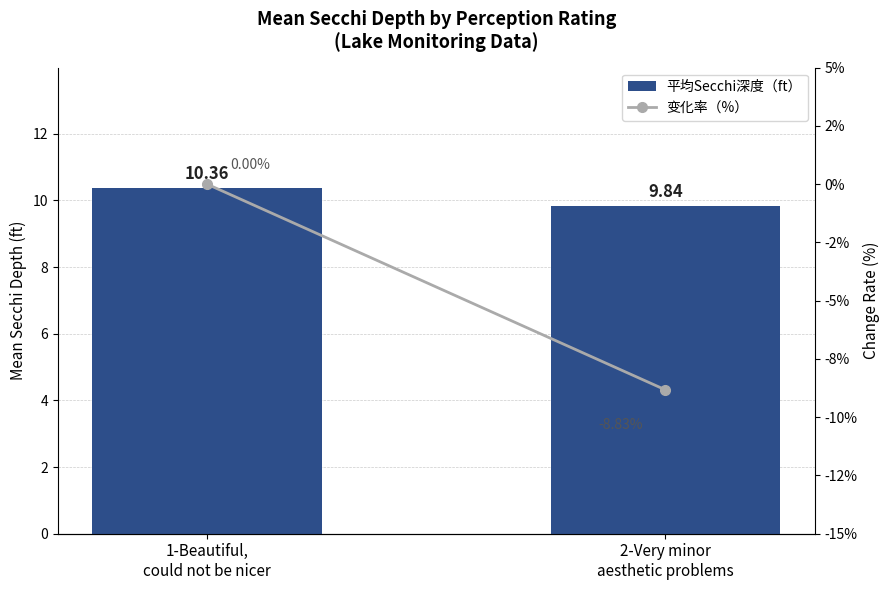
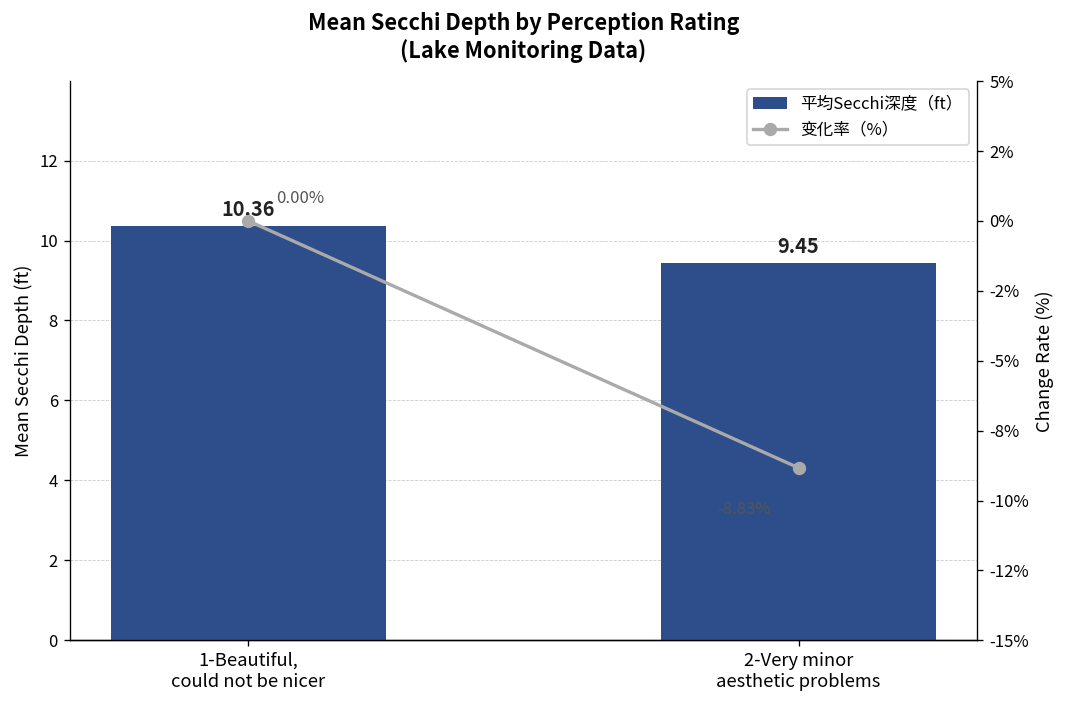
平均Secchi深度（ft）, 2-Very minor aesthetic problems: 9.84 -> 9.45
